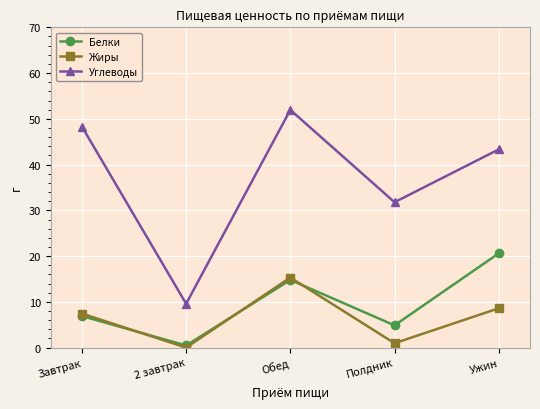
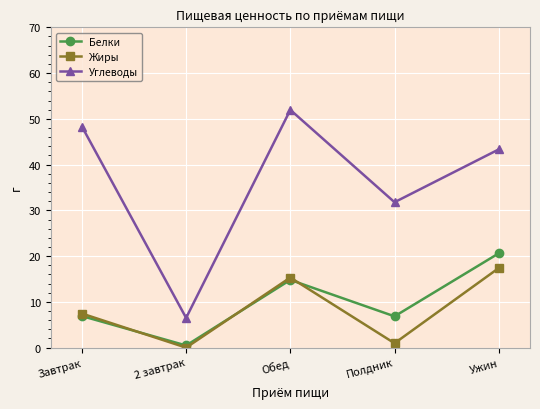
Углеводы, 2 завтрак: 10 -> 7
Белки, Полдник: 5 -> 7
Жиры, Ужин: 9 -> 17
